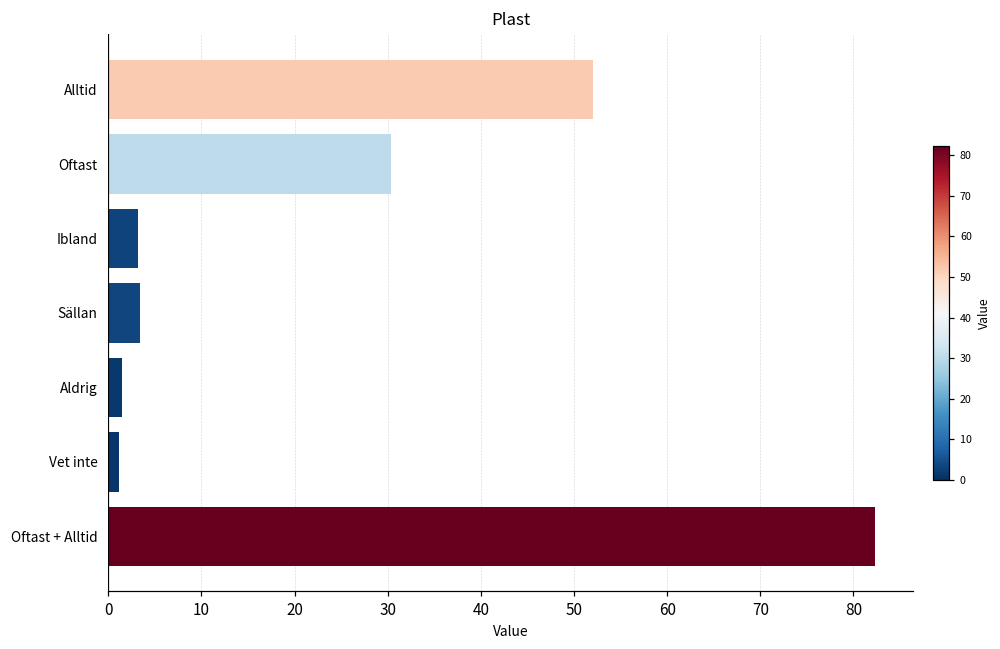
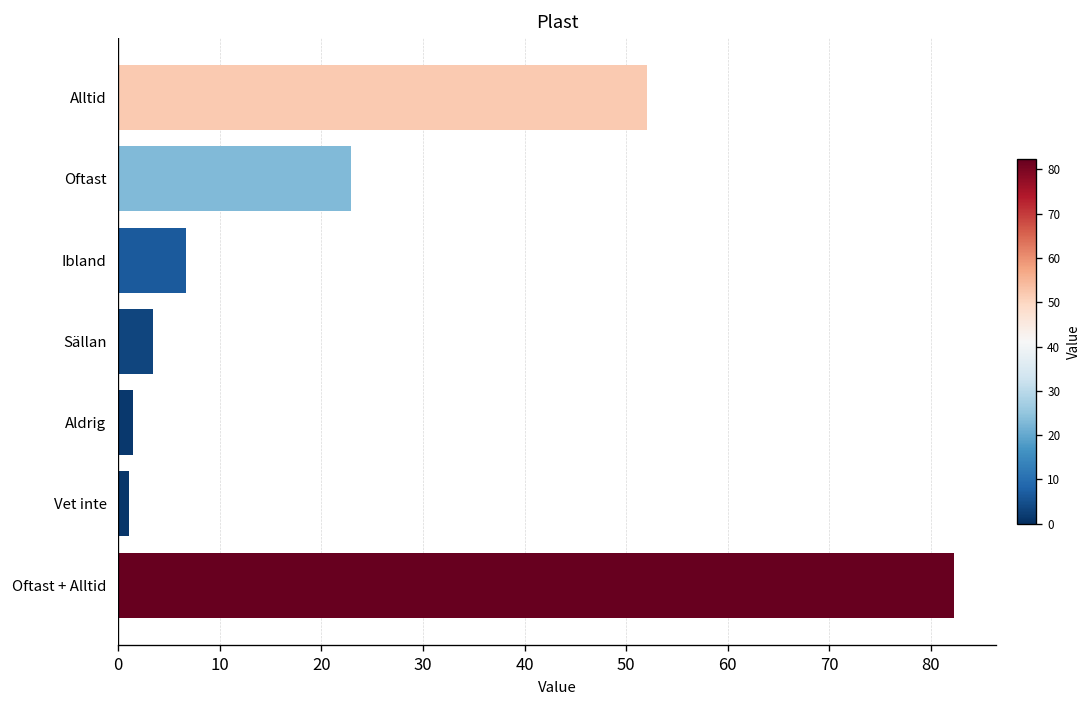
Oftast: 30 -> 23
Ibland: 3 -> 7
